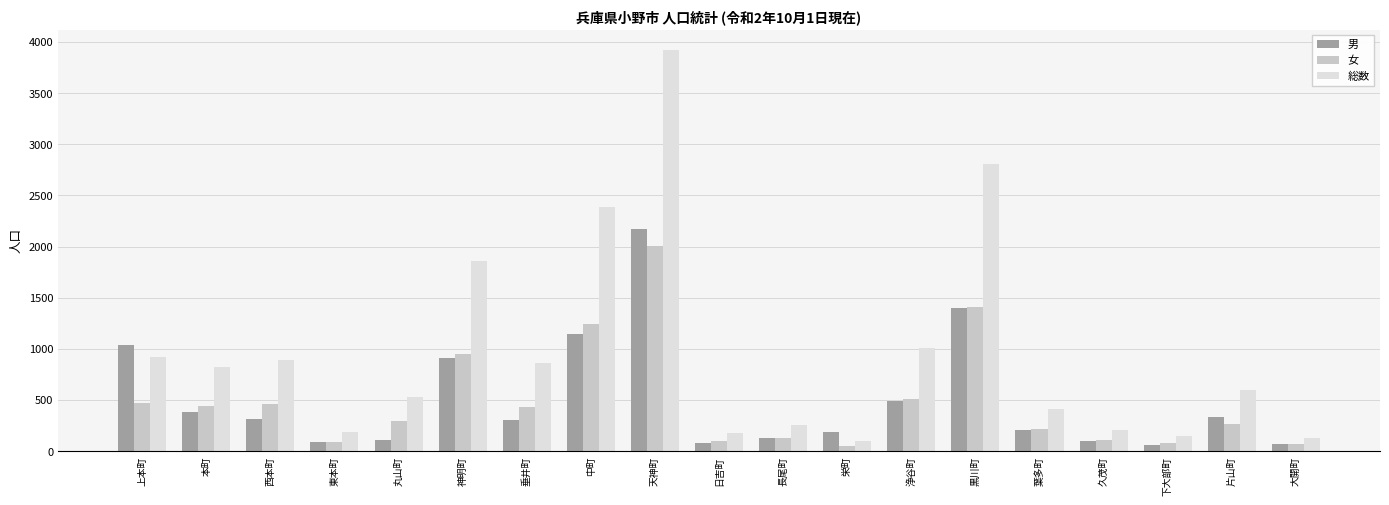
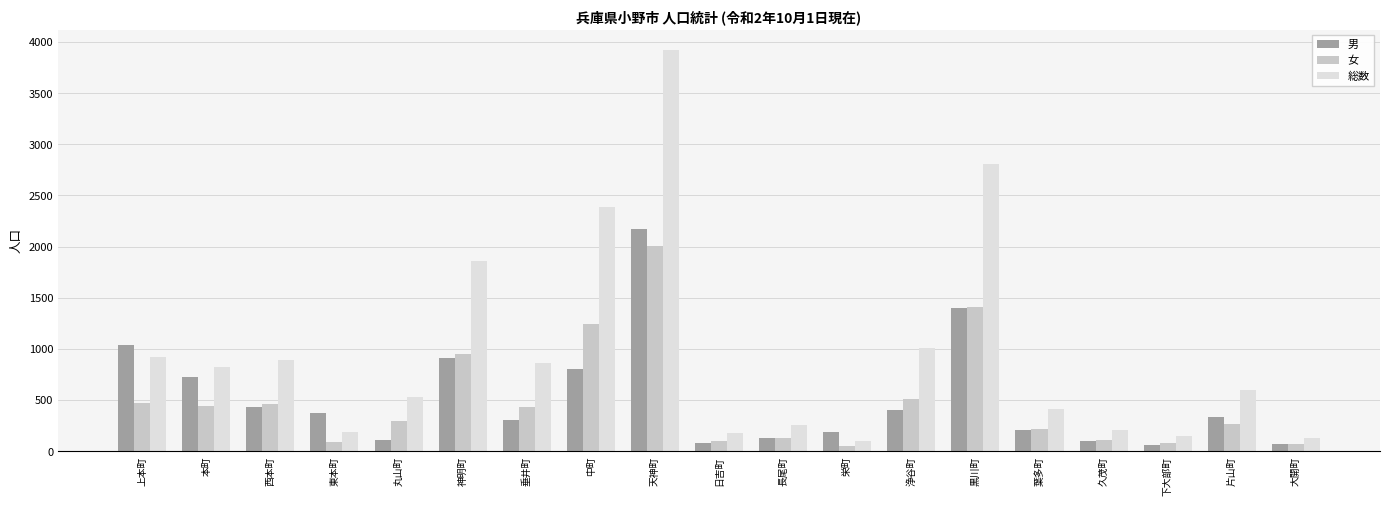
男, 本町: 390 -> 730
男, 西本町: 310 -> 430
男, 東本町: 90 -> 380
男, 中町: 1140 -> 810
男, 浄谷町: 490 -> 400
